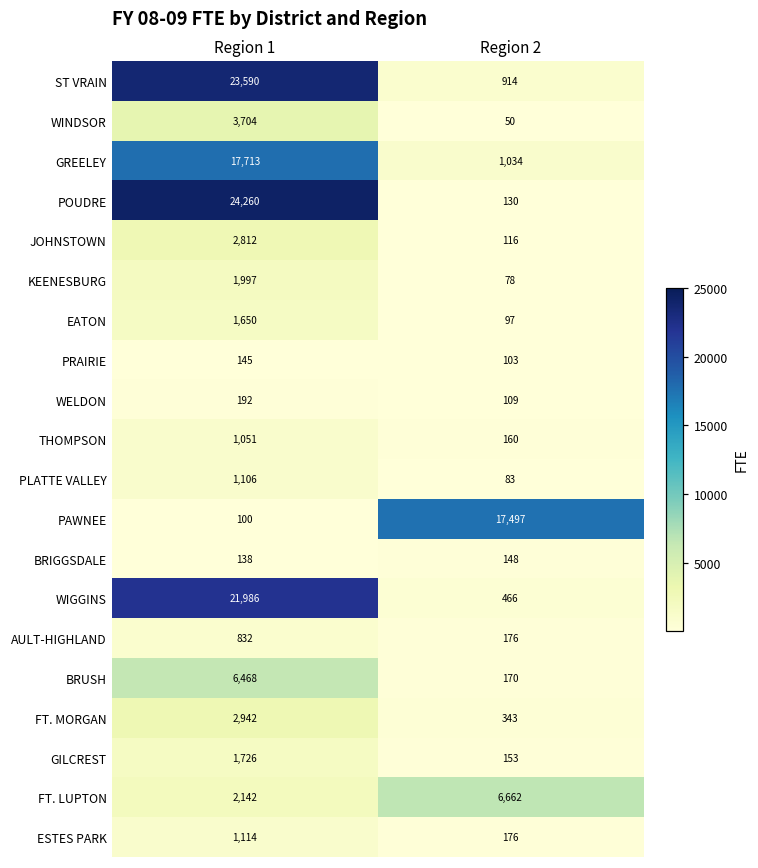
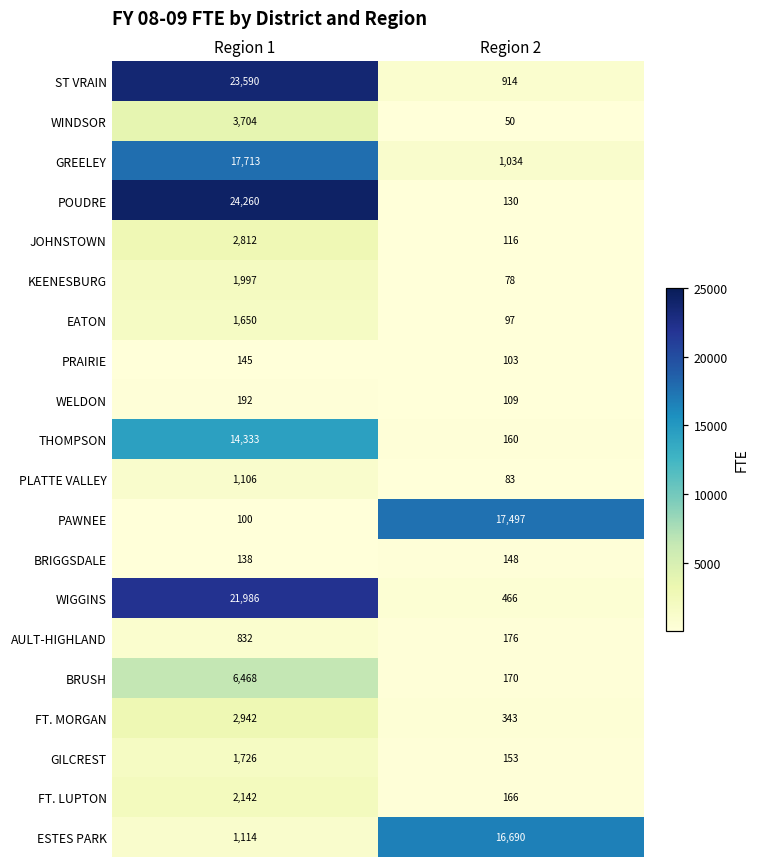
THOMPSON, Region 1: 1,051 -> 14,333
FT. LUPTON, Region 2: 6,662 -> 166
ESTES PARK, Region 2: 176 -> 16,690
